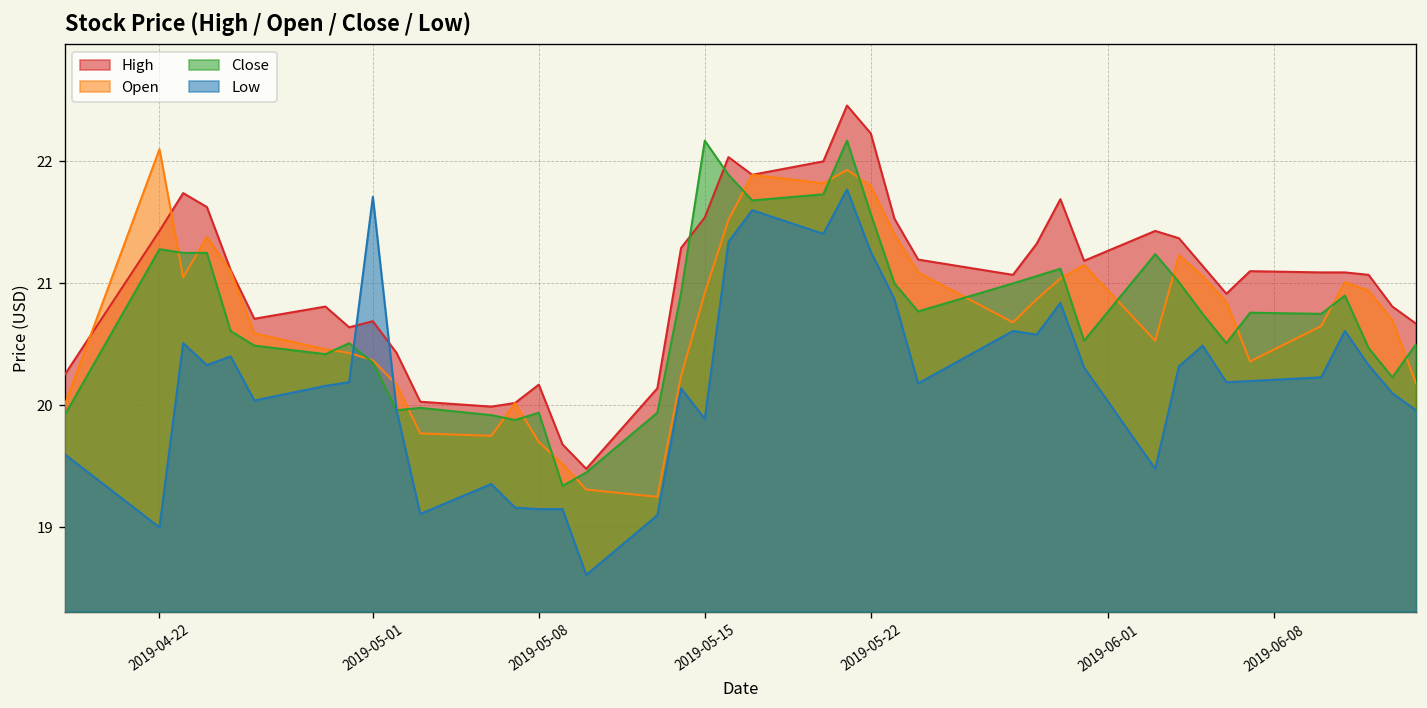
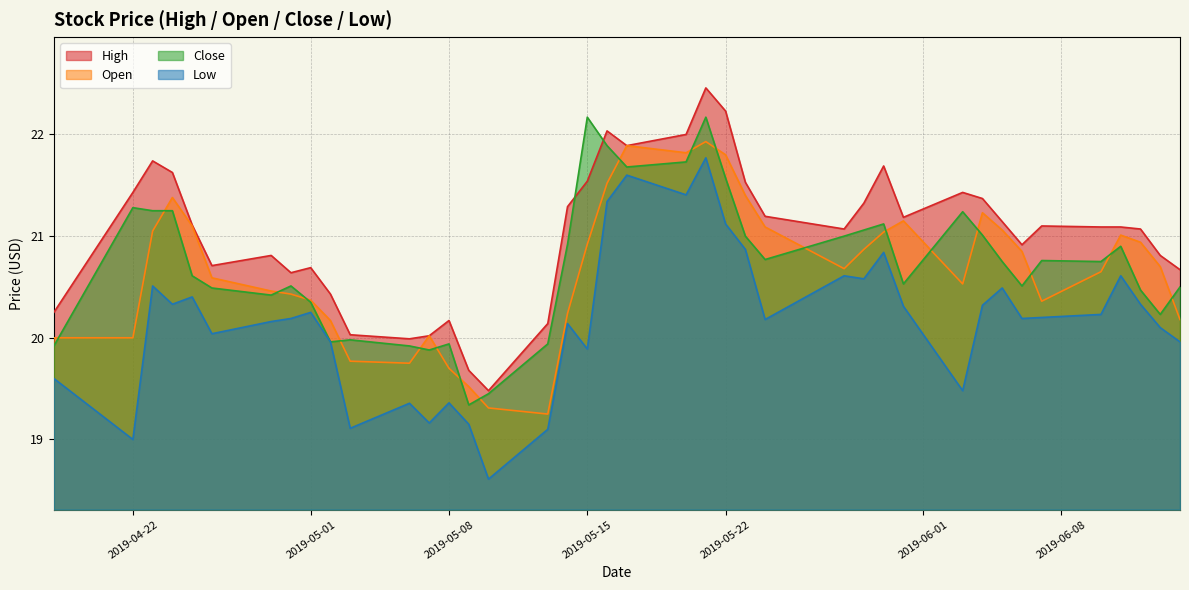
Open, 2019-04-22: 22.1 -> 20.0
Low, 2019-05-01: 21.71 -> 20.25
Low, 2019-05-08: 19.15 -> 19.36
Low, 2019-05-22: 21.26 -> 21.12
